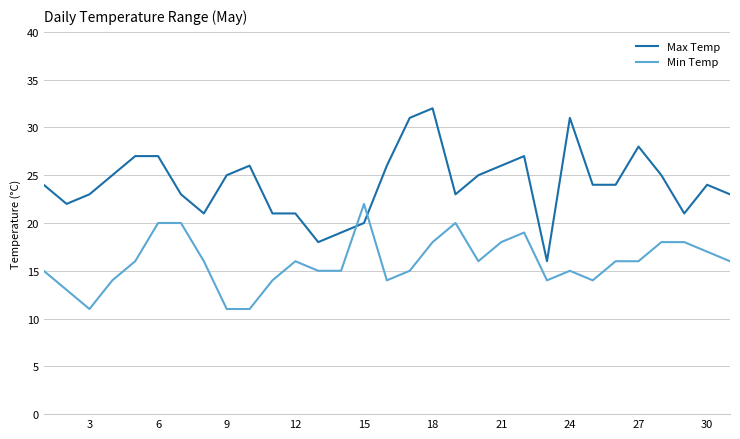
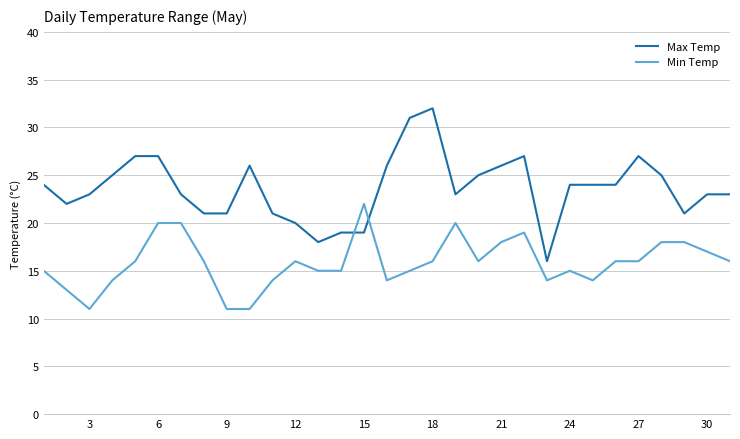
Max Temp, 9: 25 -> 21
Max Temp, 12: 21 -> 20
Max Temp, 15: 20 -> 19
Min Temp, 18: 18 -> 16
Max Temp, 24: 31 -> 24
Max Temp, 27: 28 -> 27
Max Temp, 30: 24 -> 23
